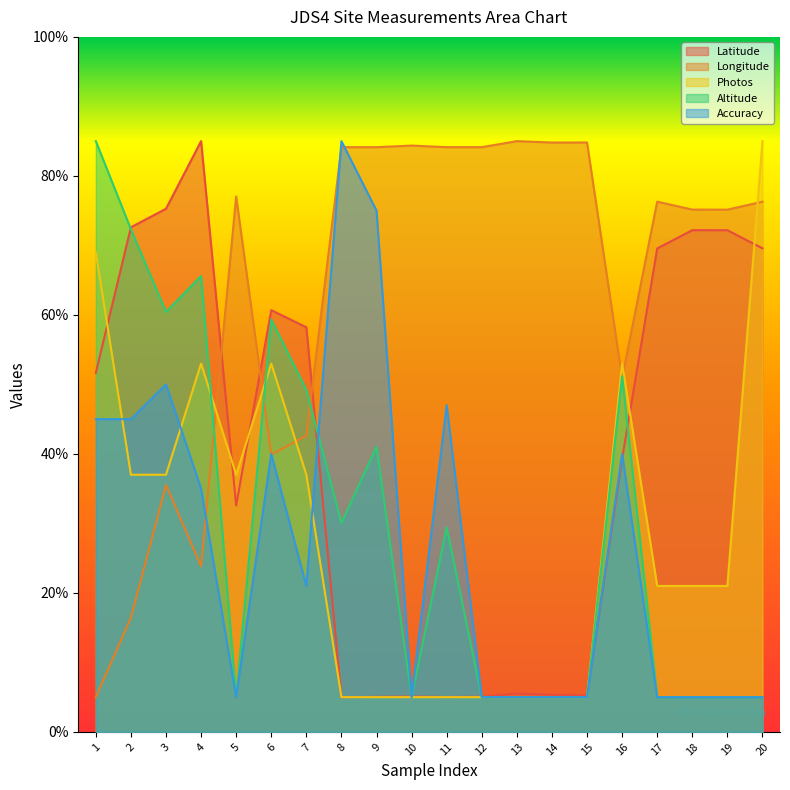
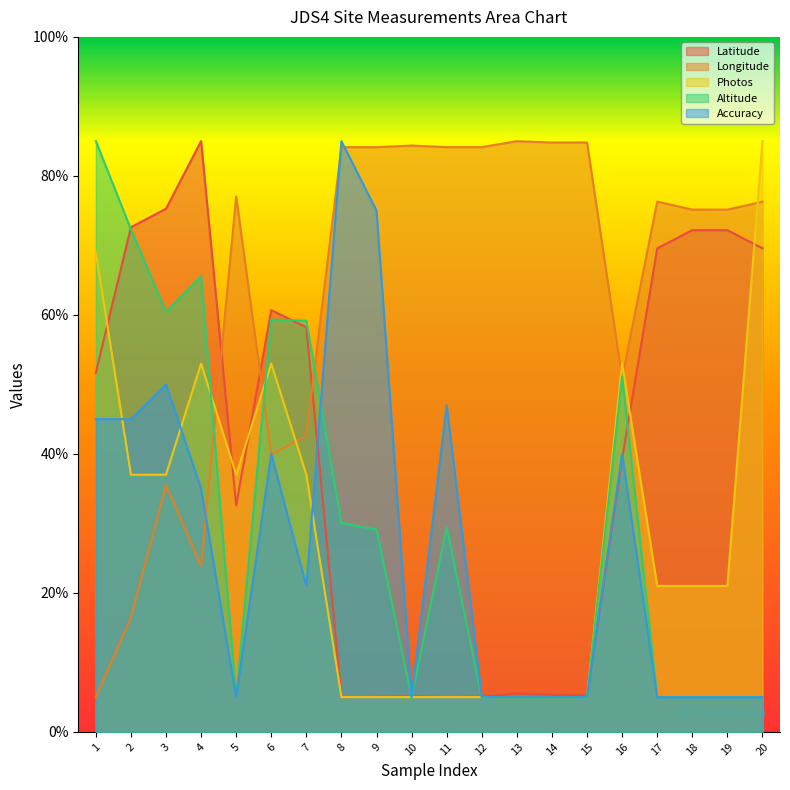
Altitude, 7: 49% -> 59%
Altitude, 9: 41% -> 29%
